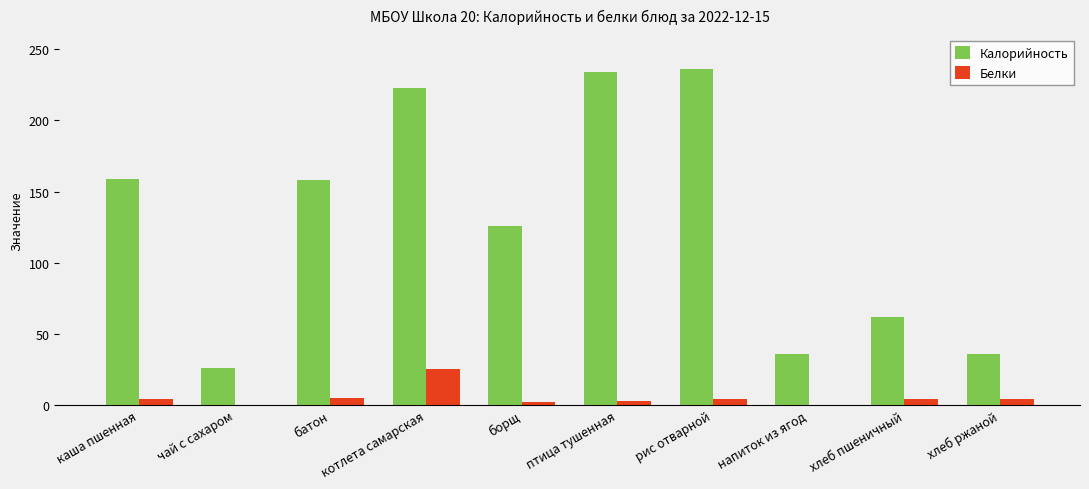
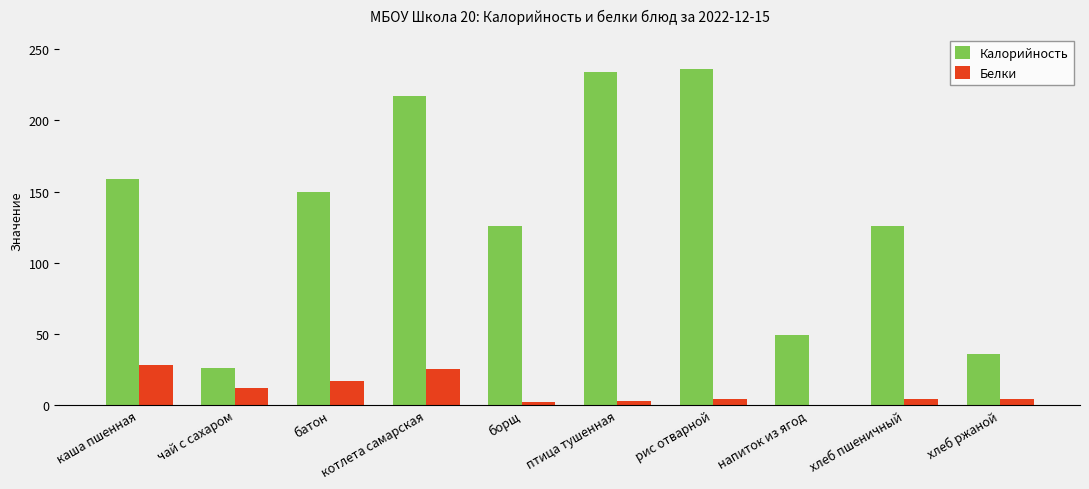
Белки, каша пшенная: 4 -> 28
Белки, чай с сахаром: 0 -> 12
Калорийность, батон: 158 -> 150
Белки, батон: 5 -> 17
Калорийность, котлета самарская: 223 -> 217
Калорийность, напиток из ягод: 36 -> 49
Калорийность, хлеб пшеничный: 62 -> 126
